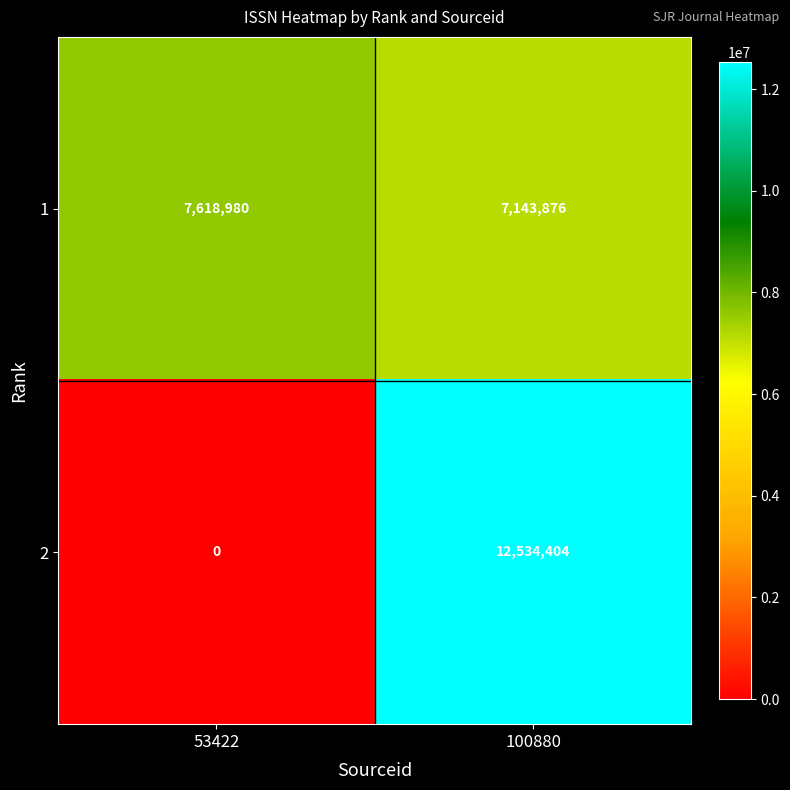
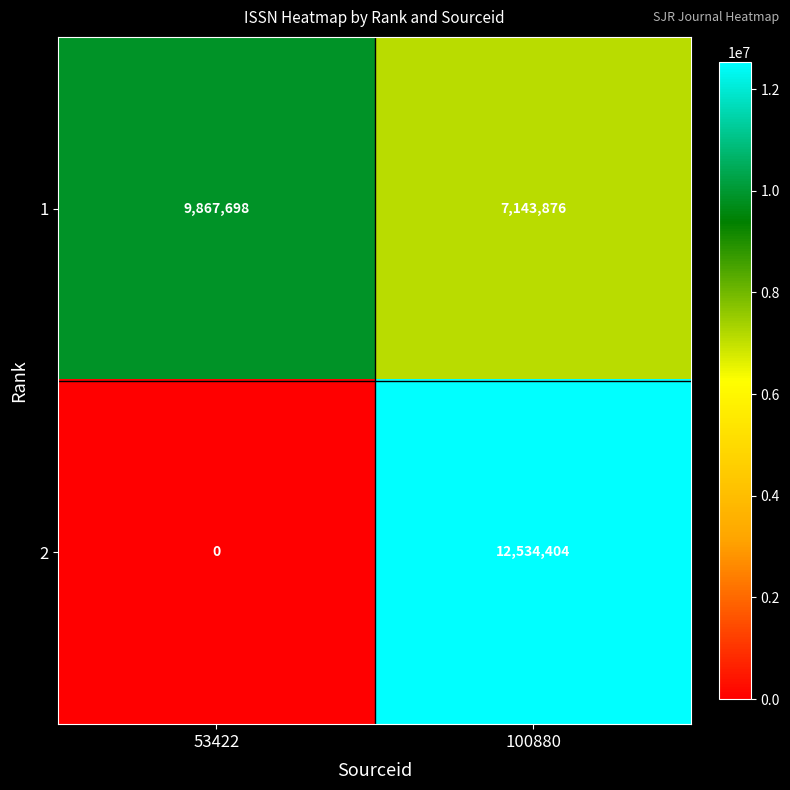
1, 53422: 7,618,980 -> 9,867,698
